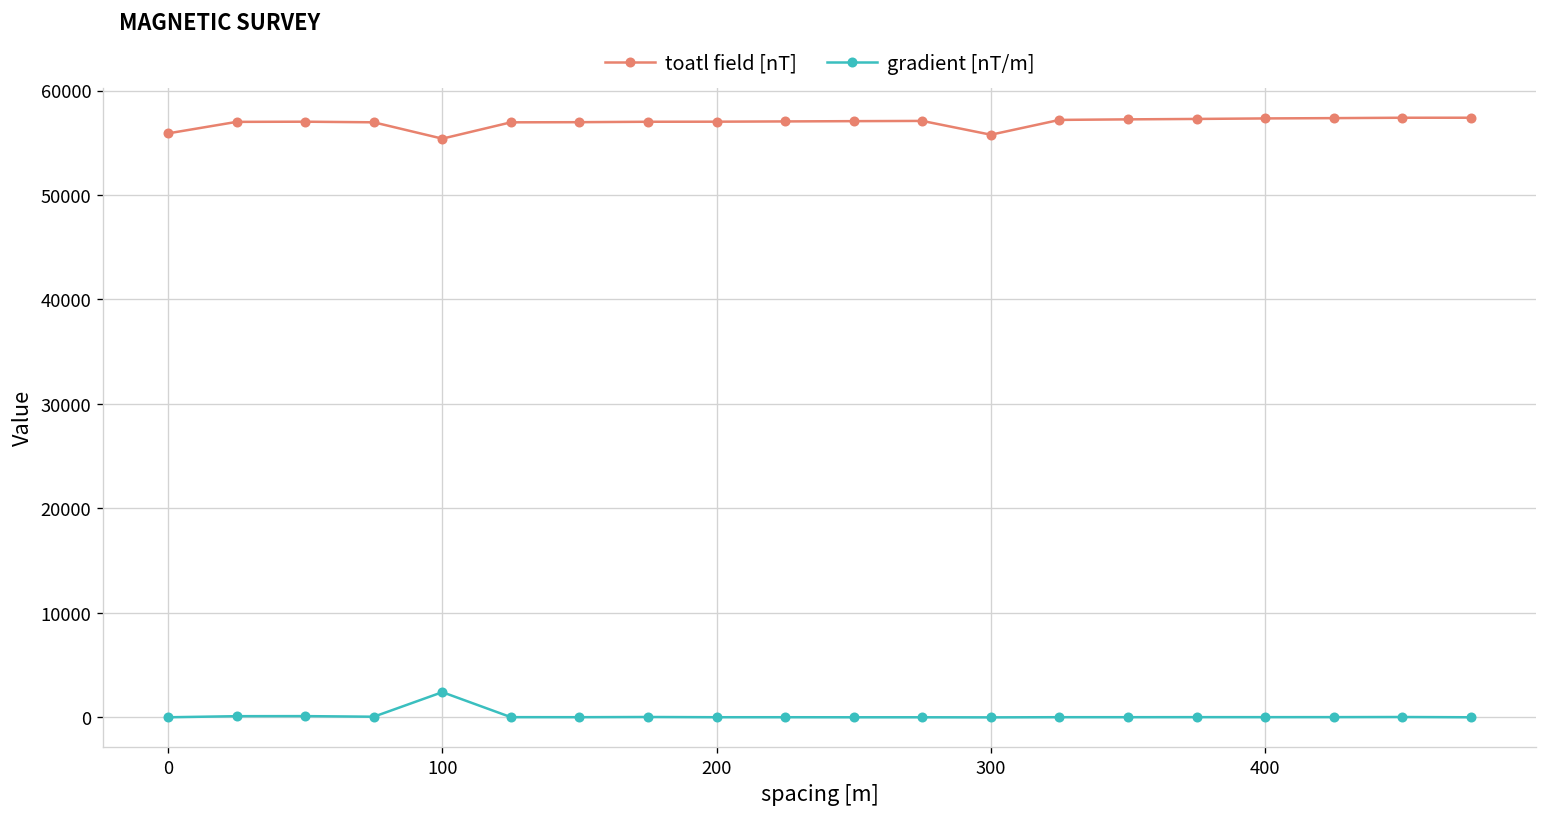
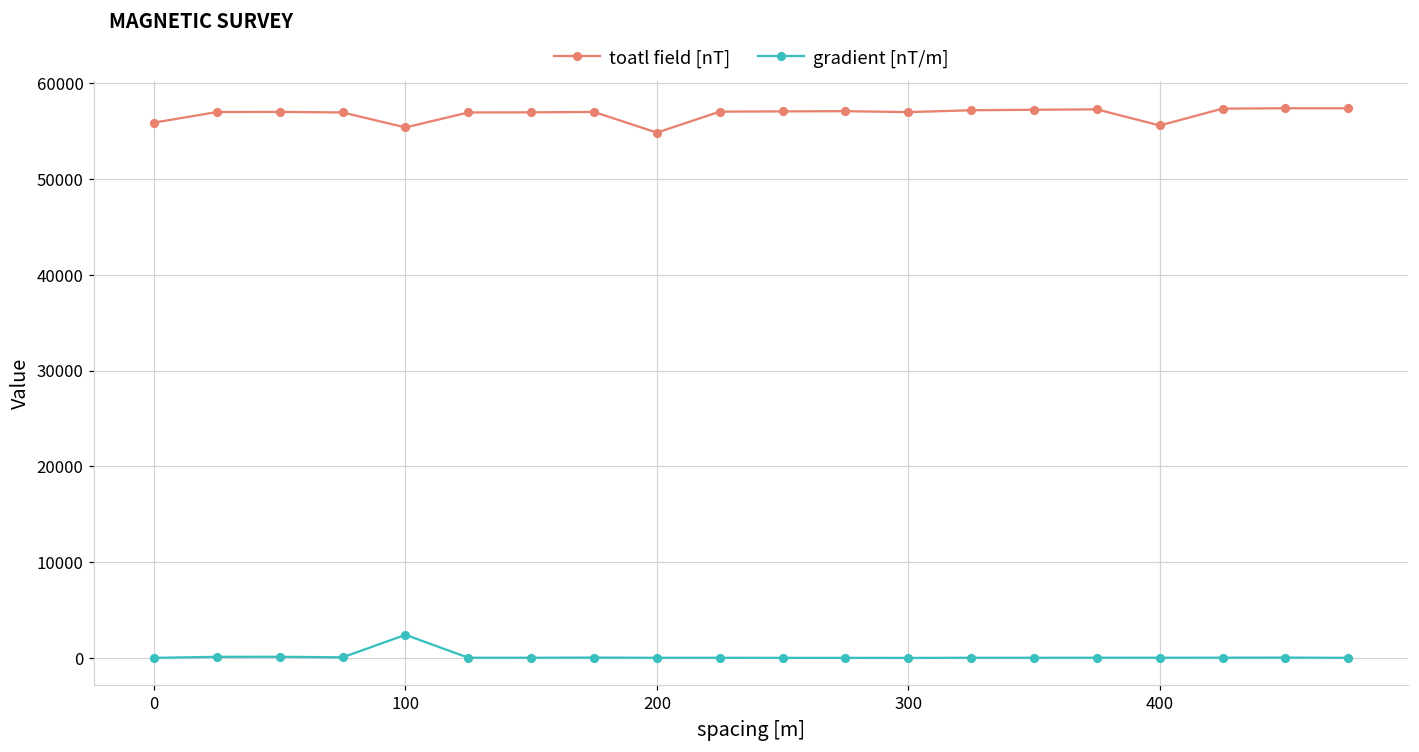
toatl field [nT], 200: 57000 -> 55000
toatl field [nT], 300: 56000 -> 57000
toatl field [nT], 400: 57000 -> 56000
